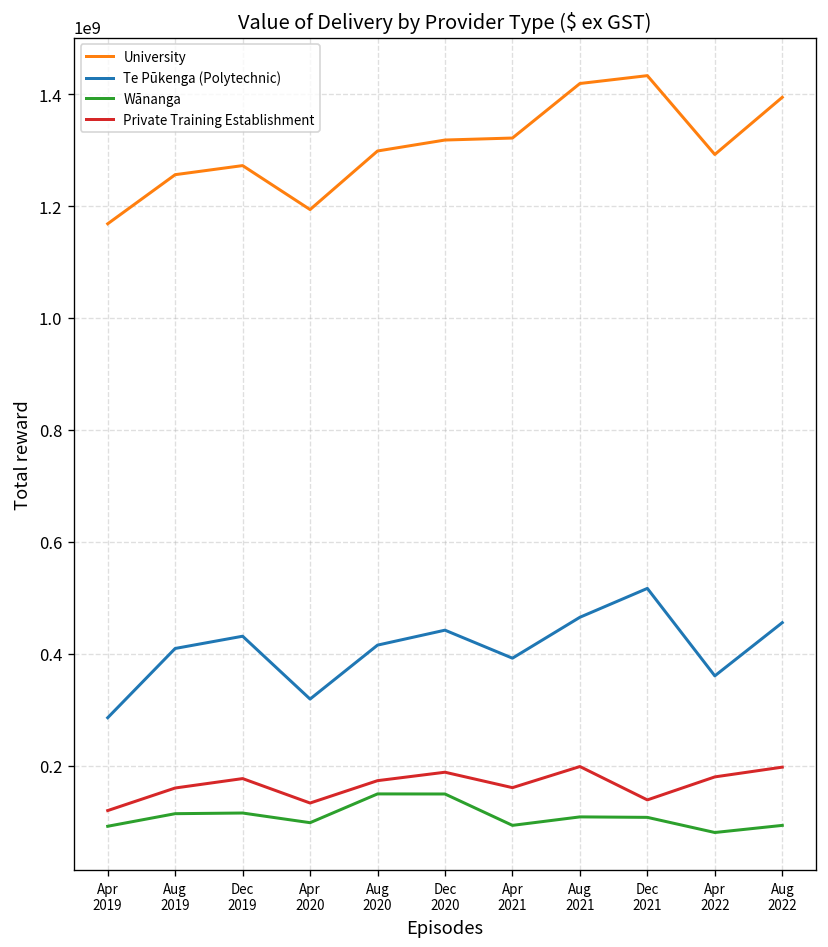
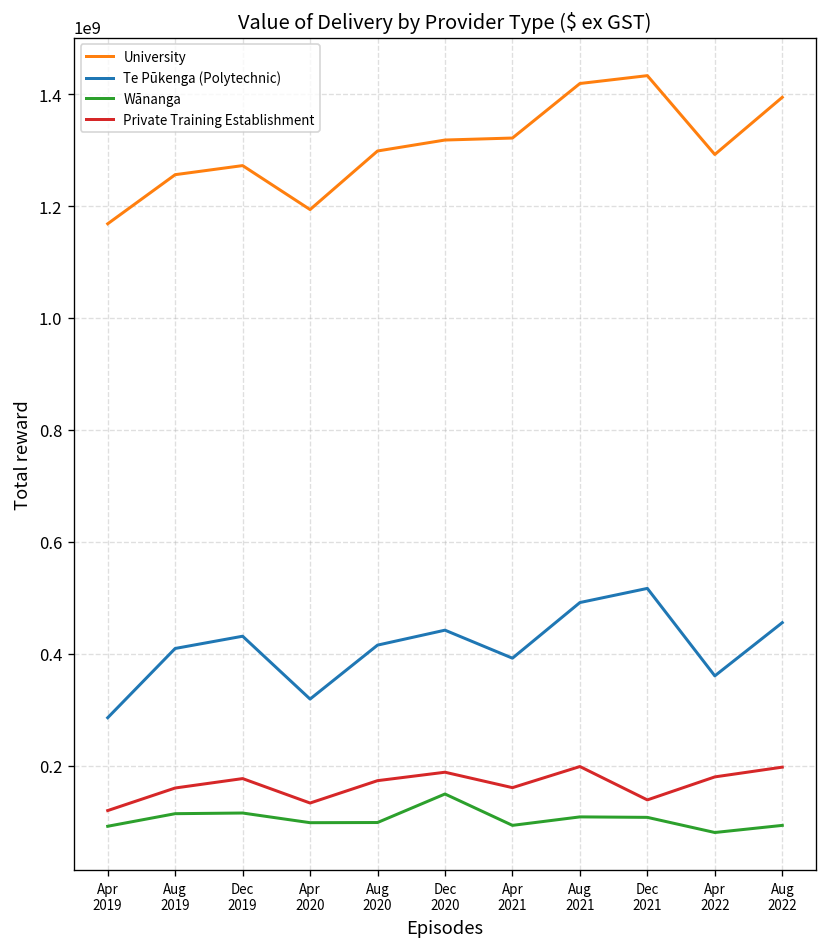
Wānanga, Aug 2020: 150000000 -> 100000000
Te Pūkenga (Polytechnic), Aug 2021: 470000000 -> 490000000
